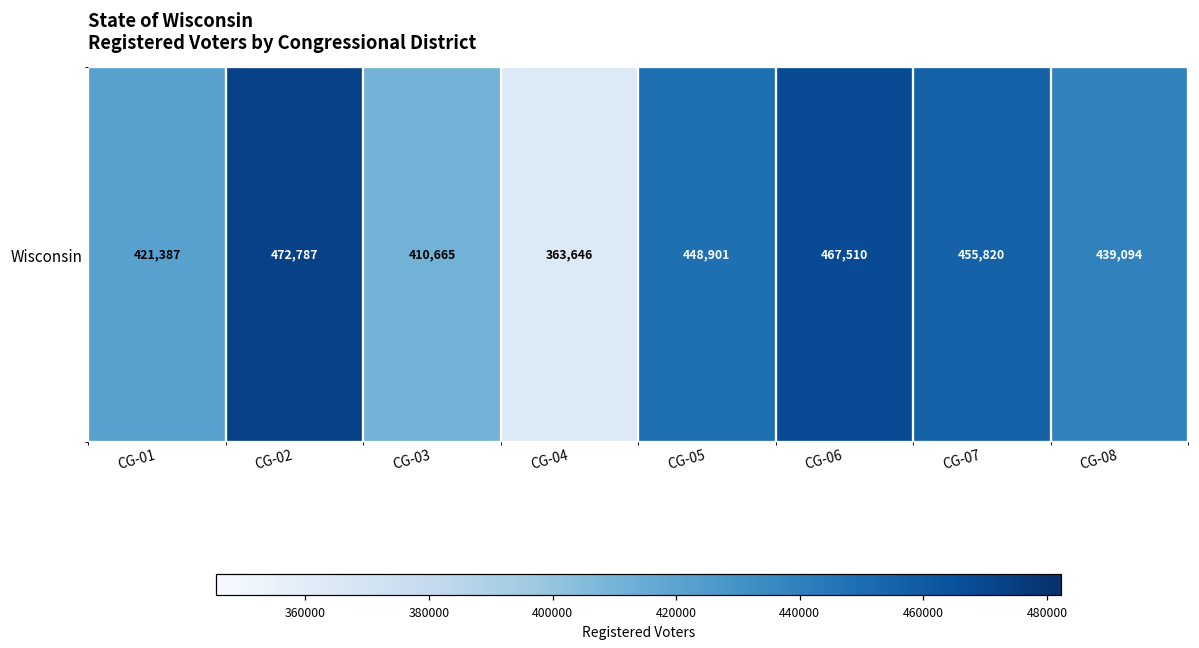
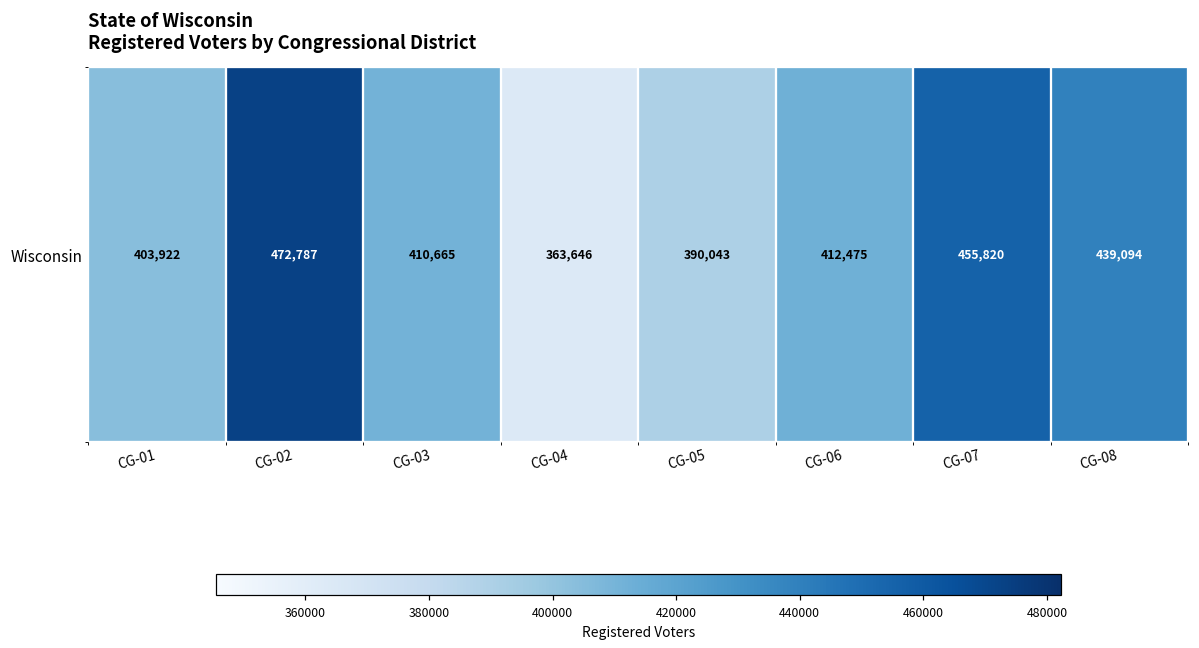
Wisconsin, CG-01: 421,387 -> 403,922
Wisconsin, CG-05: 448,901 -> 390,043
Wisconsin, CG-06: 467,510 -> 412,475
